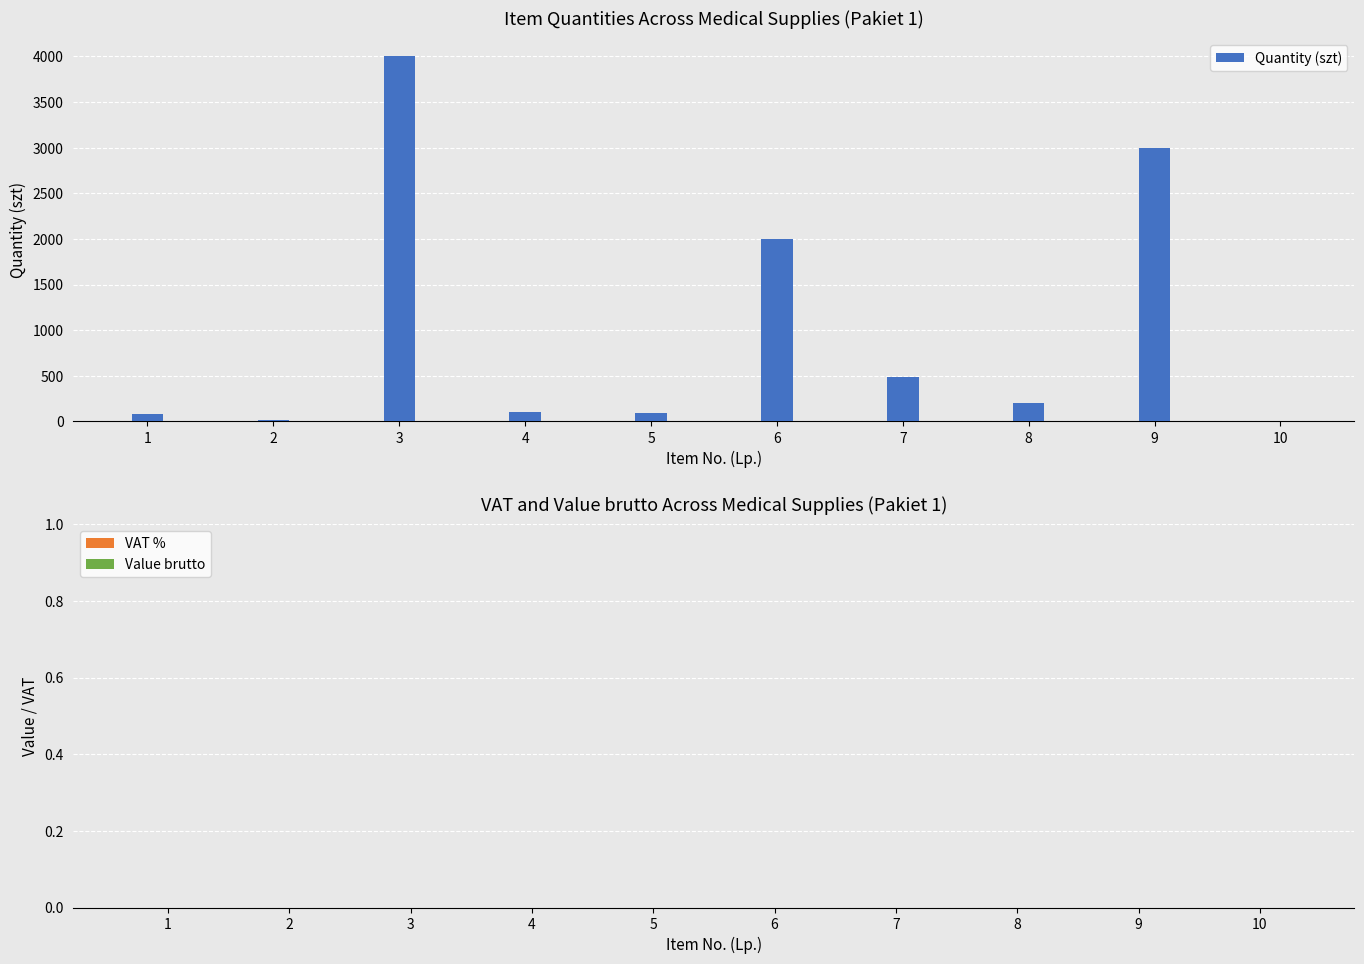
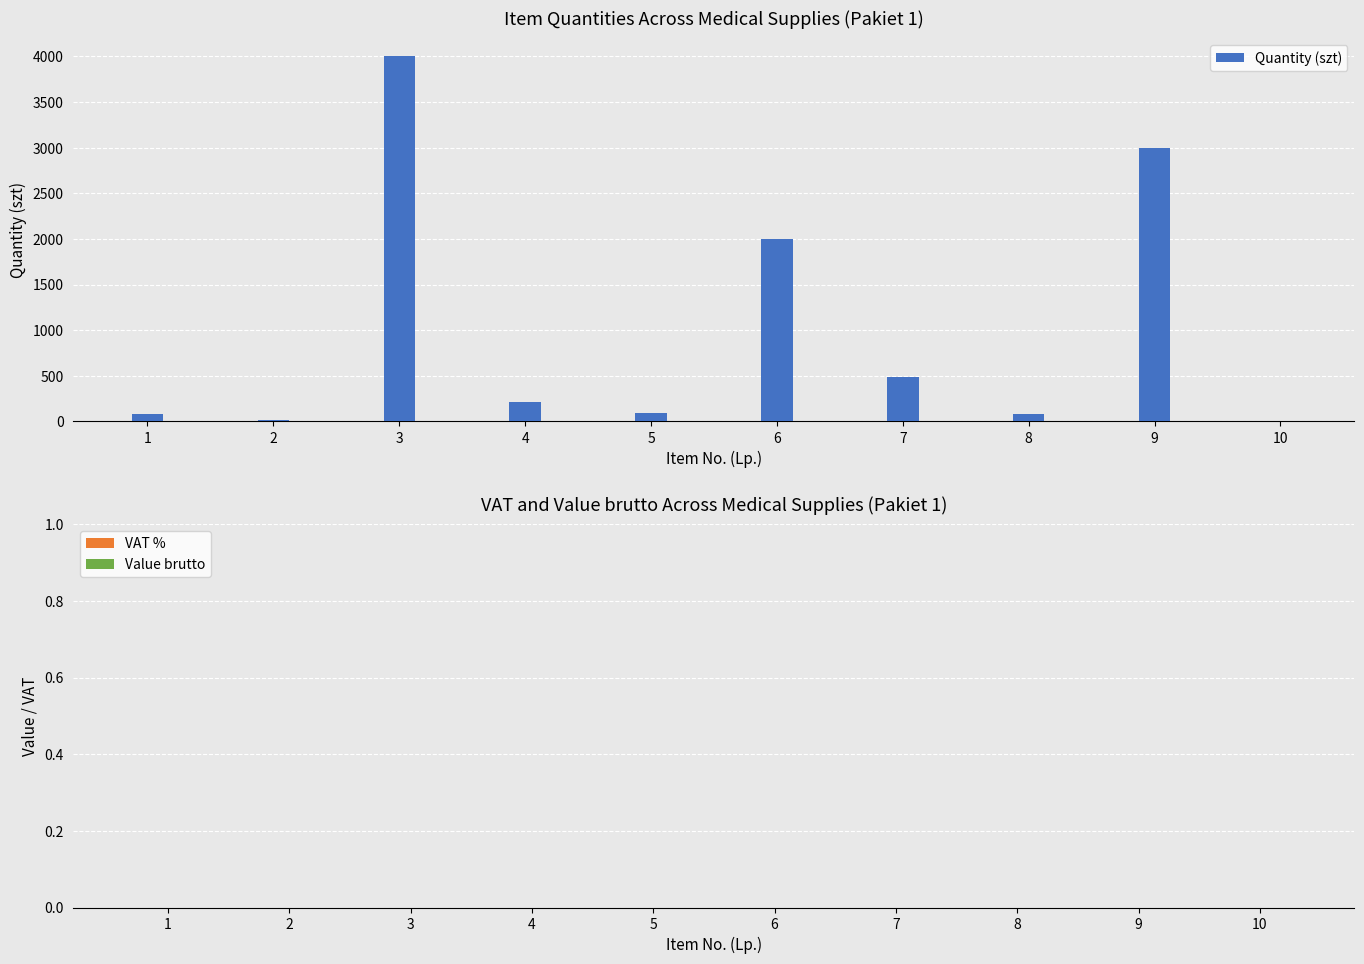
Item Quantities Across Medical Supplies (Pakiet 1), 4: 100 -> 200
Item Quantities Across Medical Supplies (Pakiet 1), 8: 200 -> 100
